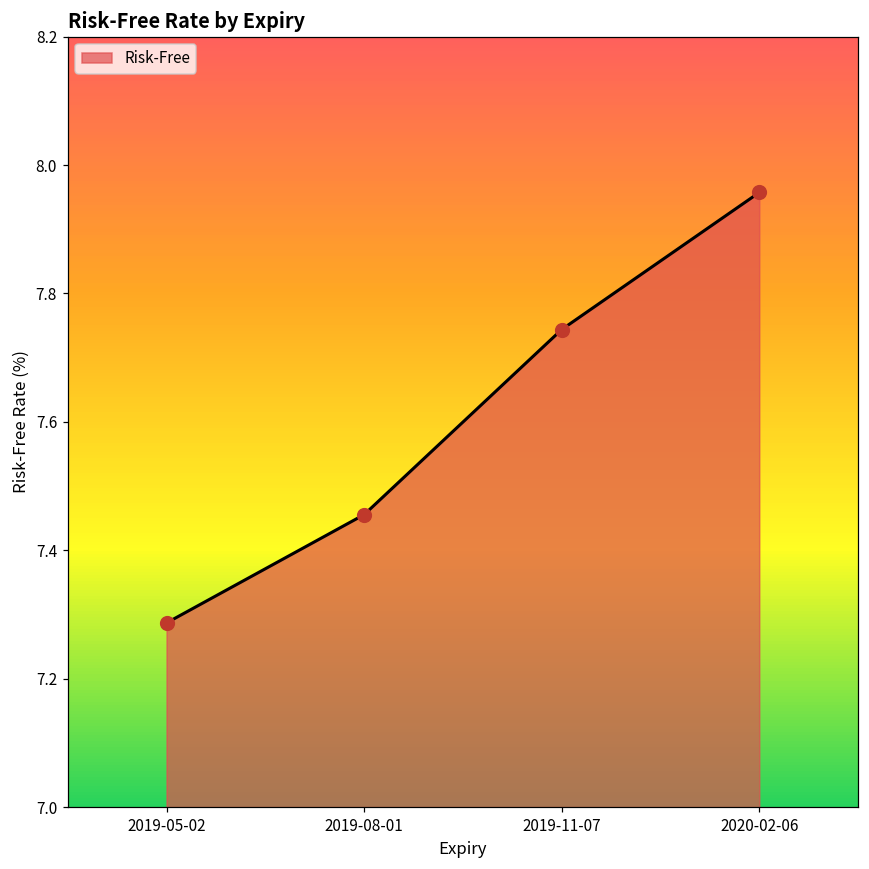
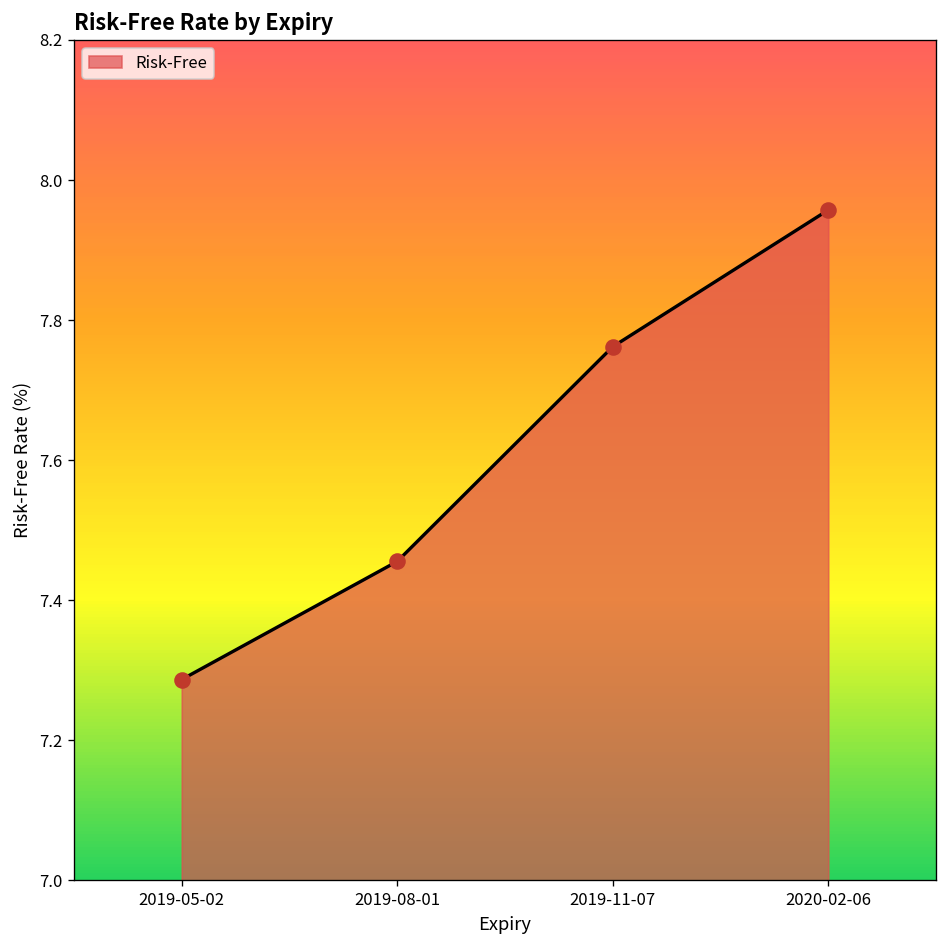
2019-11-07: 7.74 -> 7.76
